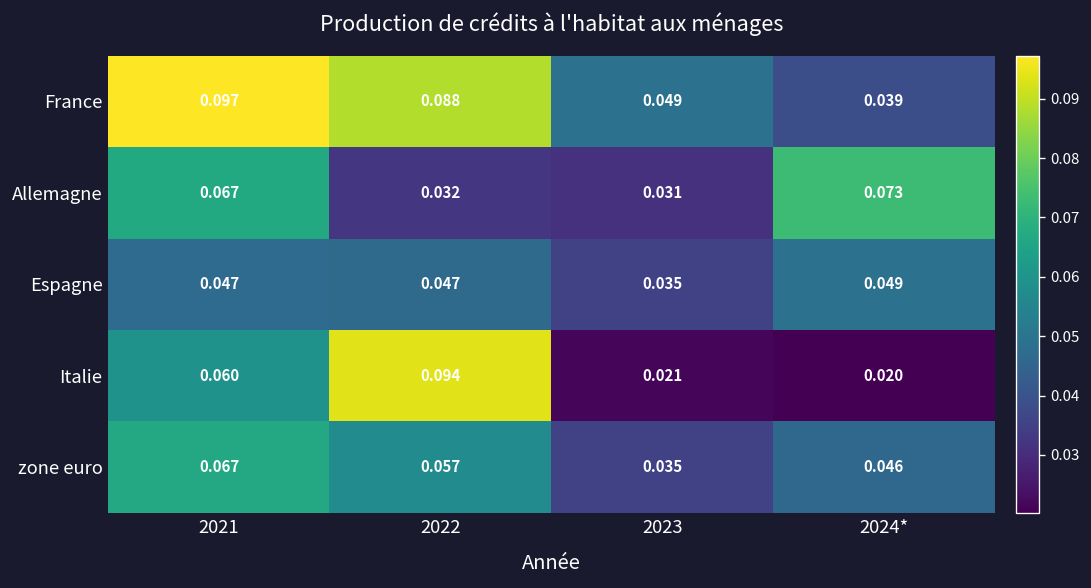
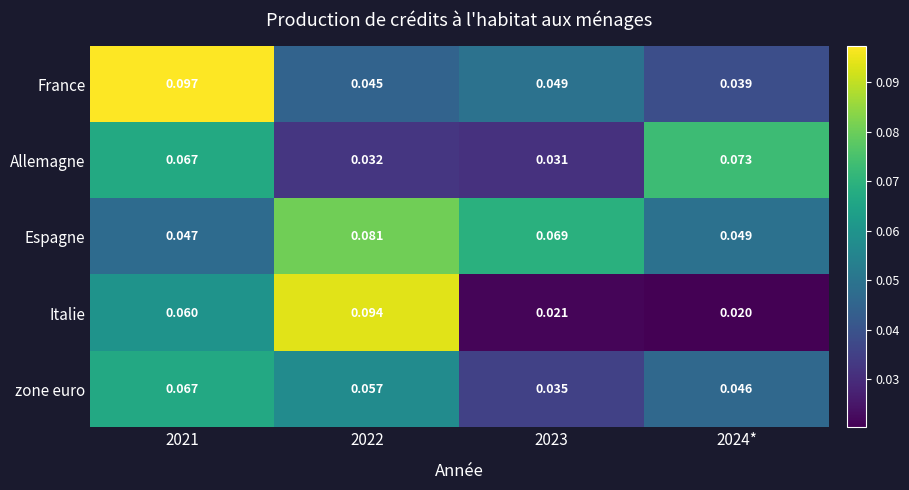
France, 2022: 0.088 -> 0.045
Espagne, 2022: 0.047 -> 0.081
Espagne, 2023: 0.035 -> 0.069
